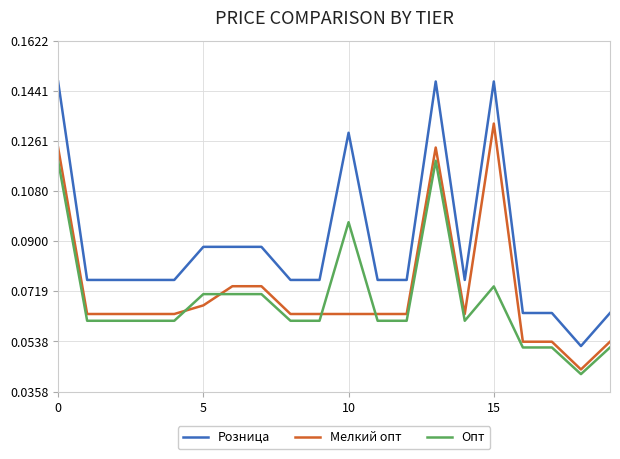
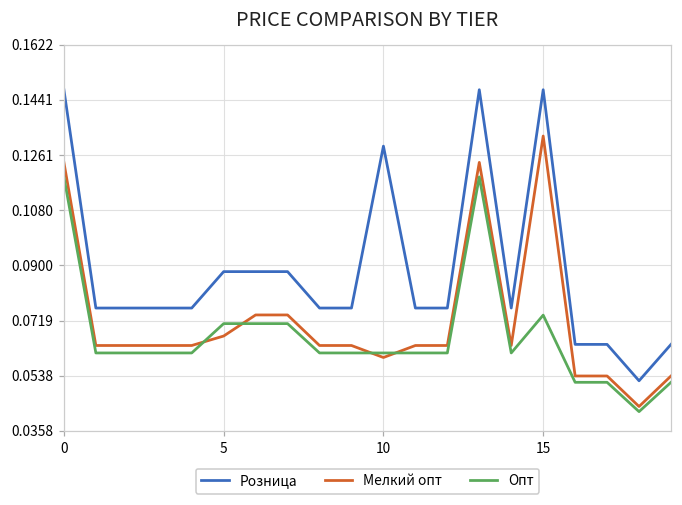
Мелкий опт, 10: 0.064 -> 0.060
Опт, 10: 0.097 -> 0.061
